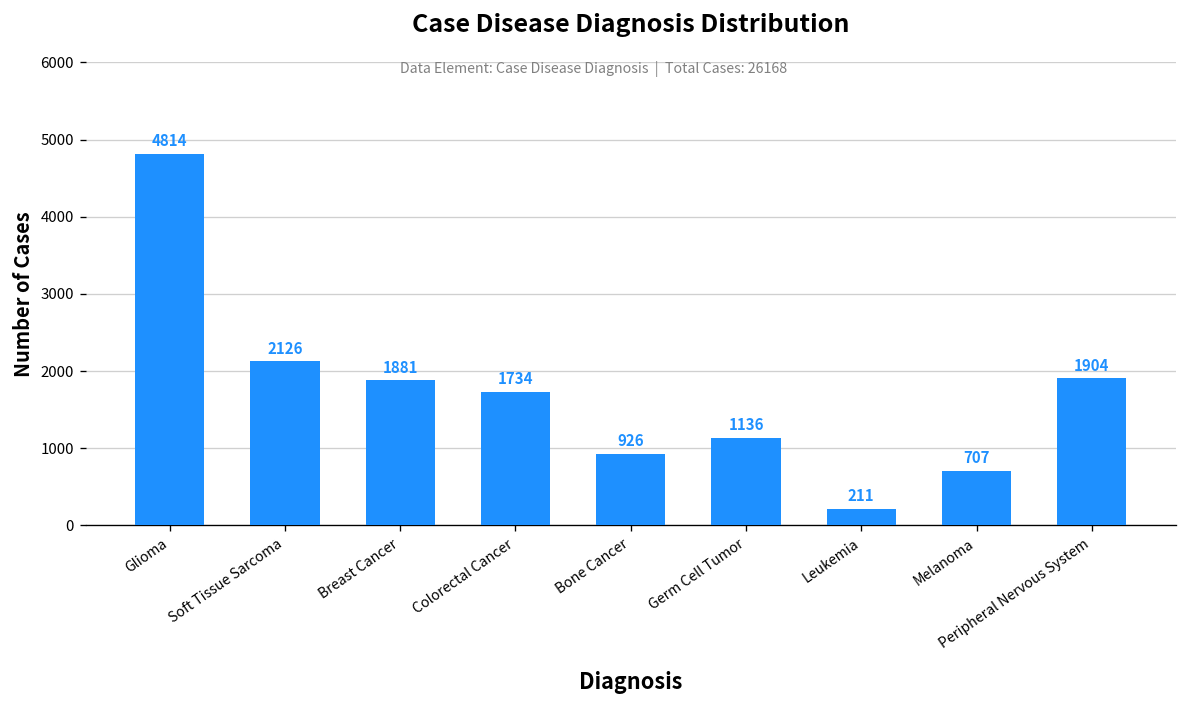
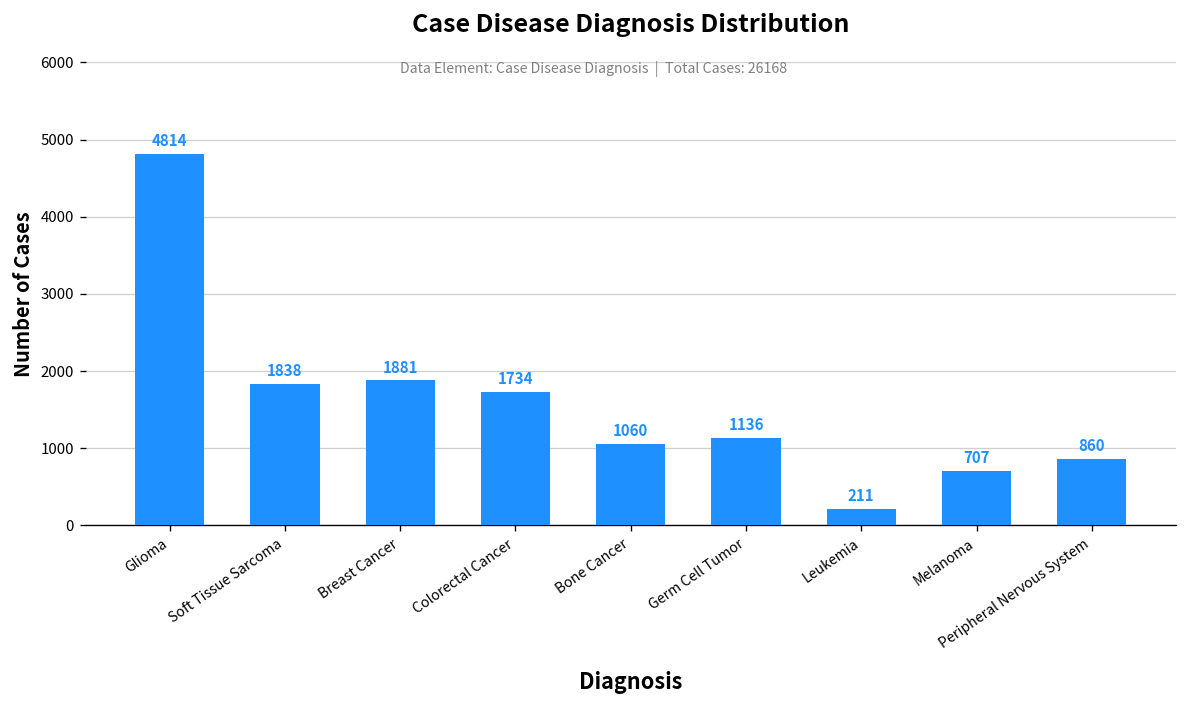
Soft Tissue Sarcoma: 2126 -> 1838
Bone Cancer: 926 -> 1060
Peripheral Nervous System: 1904 -> 860
